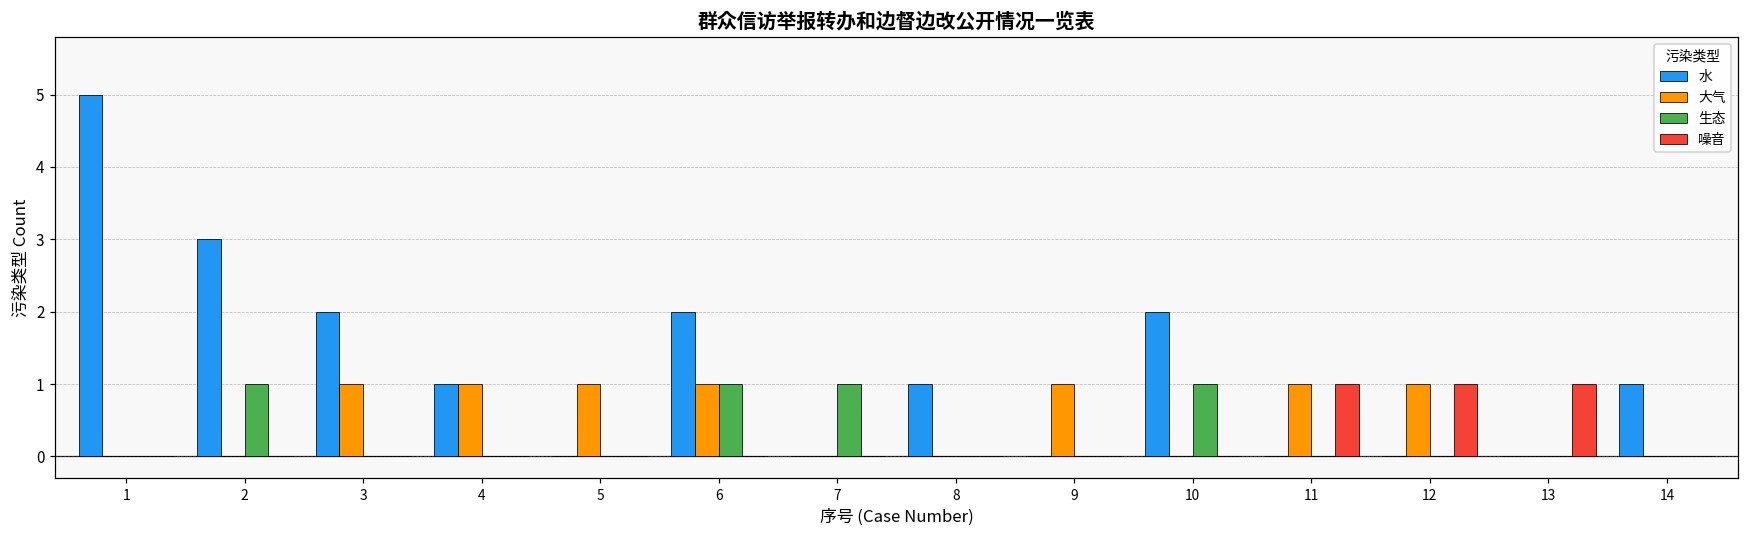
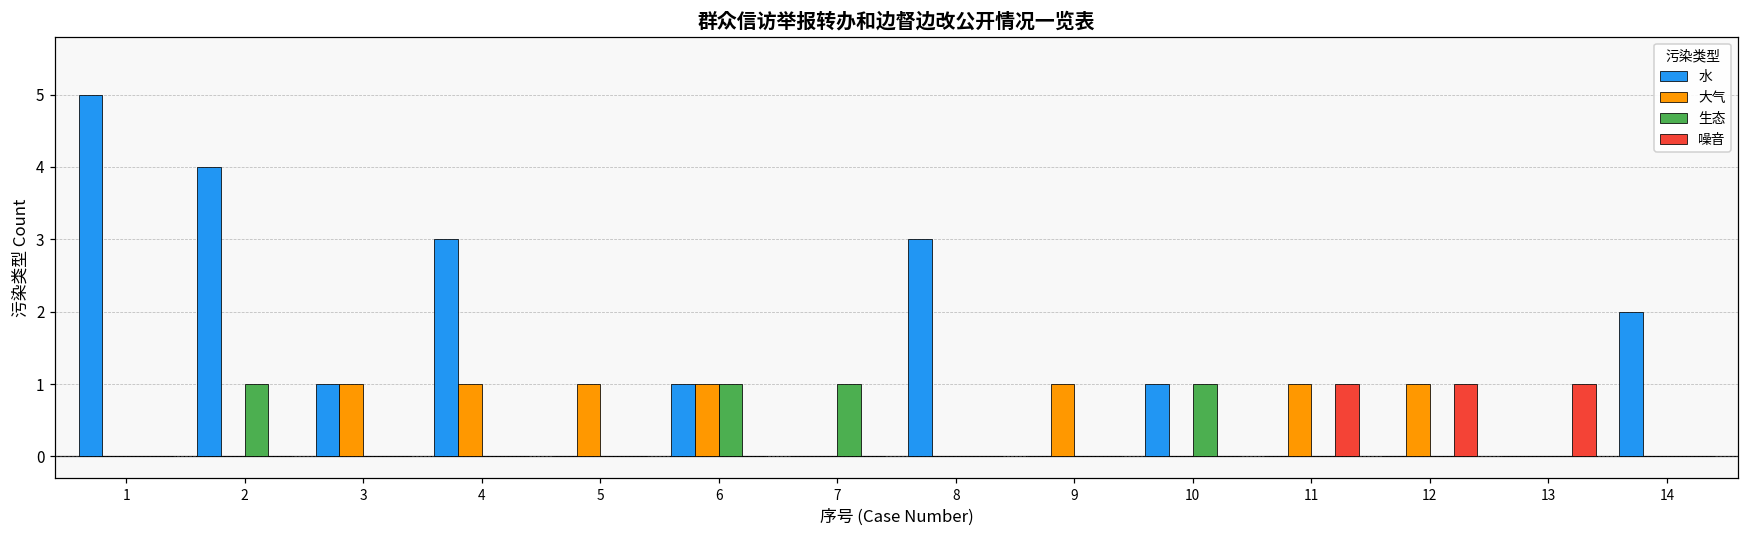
水, 2: 3 -> 4
水, 3: 2 -> 1
水, 4: 1 -> 3
水, 6: 2 -> 1
水, 8: 1 -> 3
水, 10: 2 -> 1
水, 14: 1 -> 2
